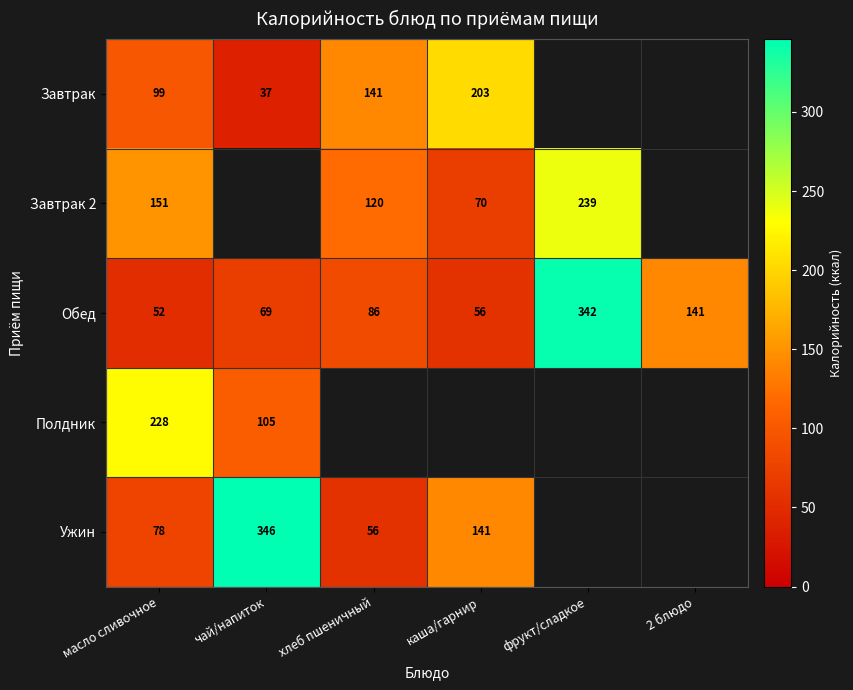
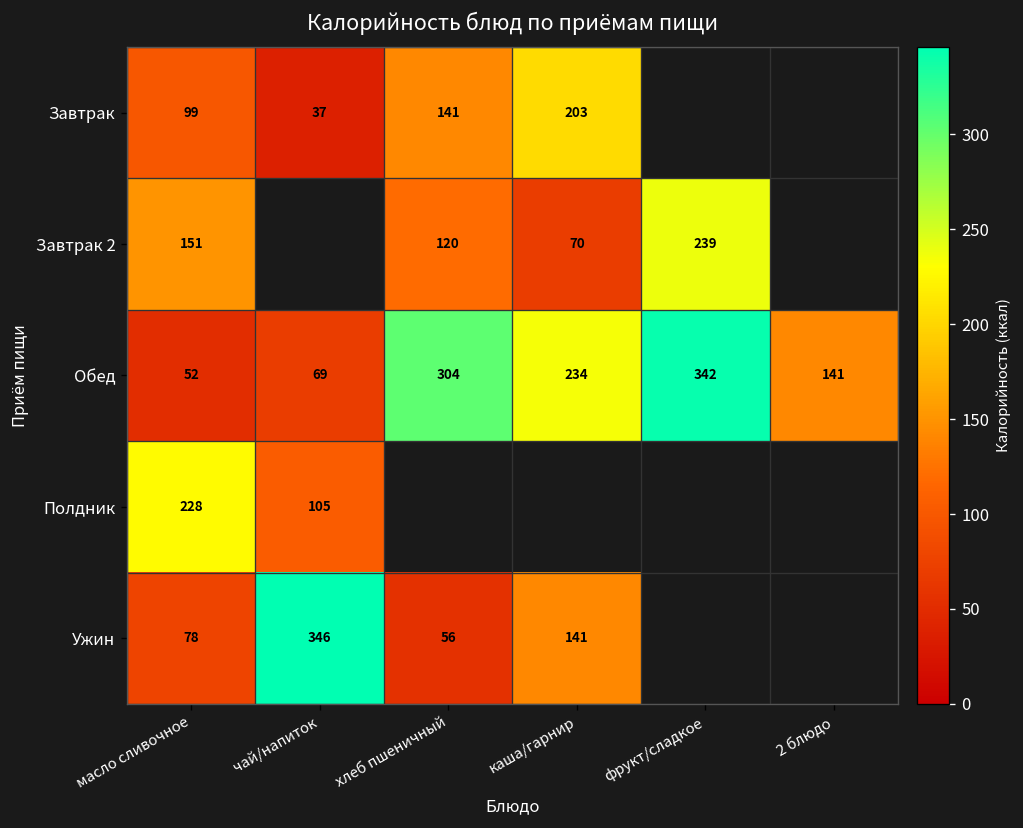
Обед, хлеб пшеничный: 86 -> 304
Обед, каша/гарнир: 56 -> 234
